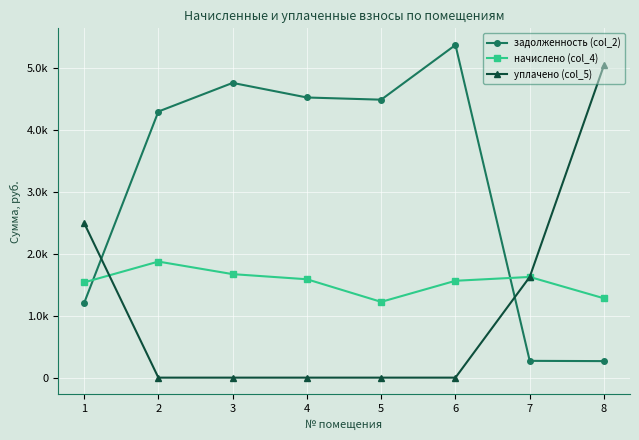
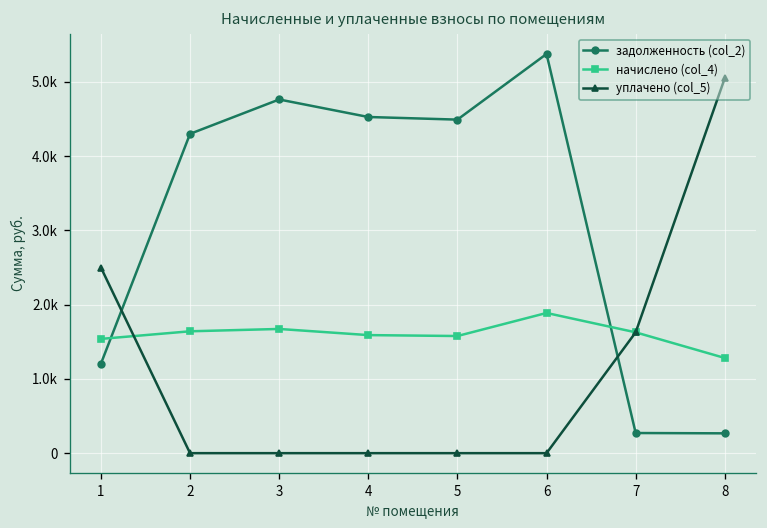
начислено (col_4), 2: 1900 -> 1600
начислено (col_4), 5: 1200 -> 1600
начислено (col_4), 6: 1600 -> 1900
